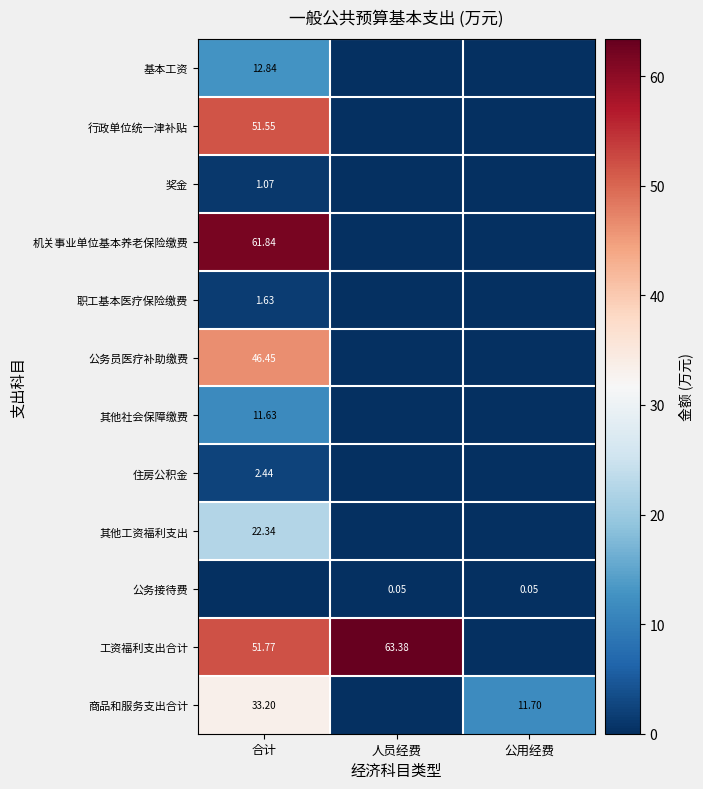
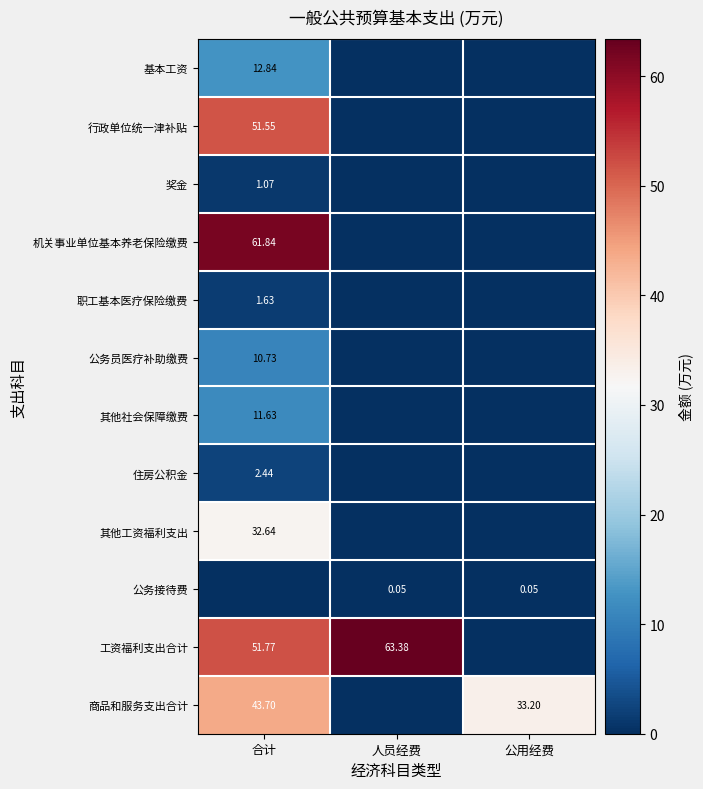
公务员医疗补助缴费, 合计: 46.45 -> 10.73
其他工资福利支出, 合计: 22.34 -> 32.64
商品和服务支出合计, 合计: 33.20 -> 43.70
商品和服务支出合计, 公用经费: 11.70 -> 33.20
